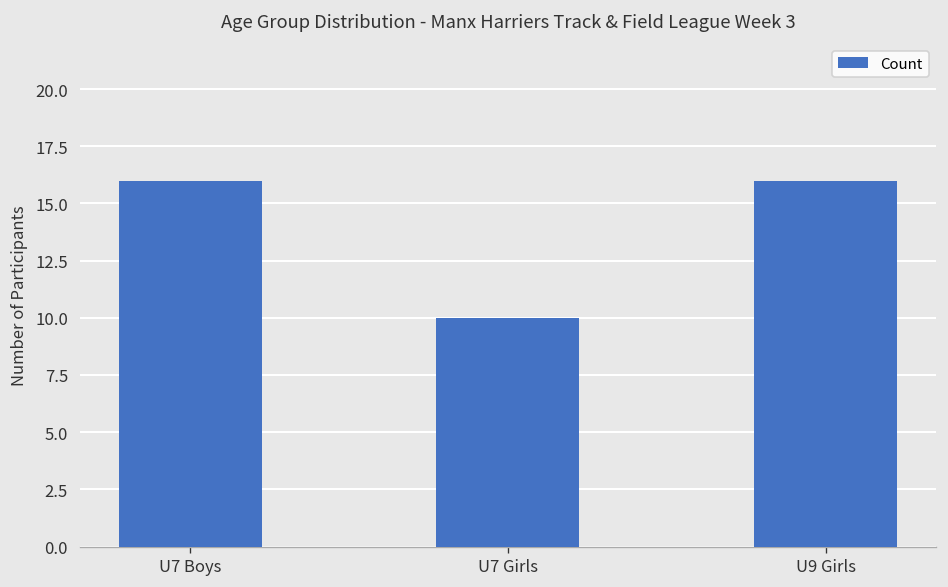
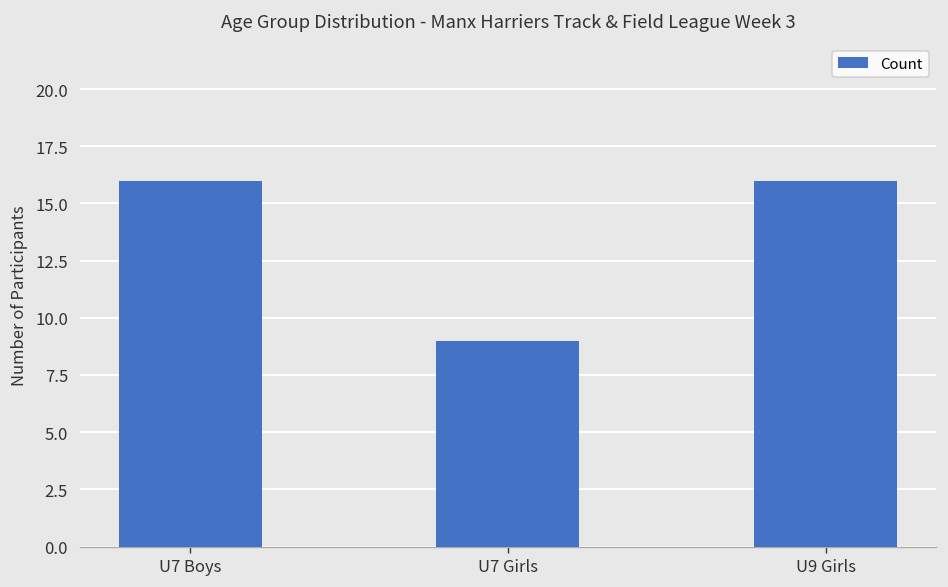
U7 Girls: 10 -> 9
